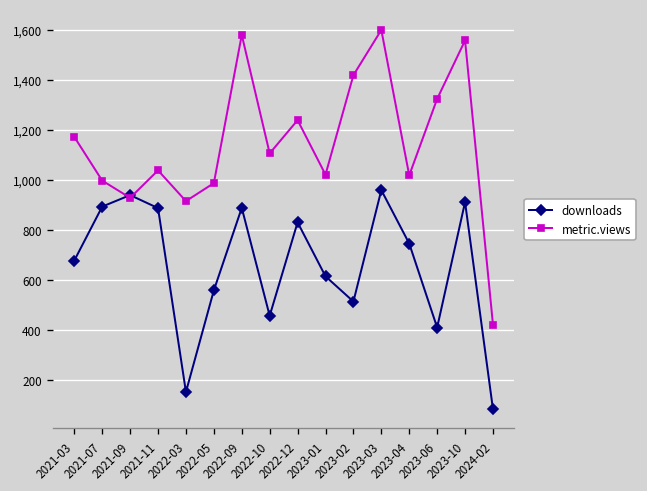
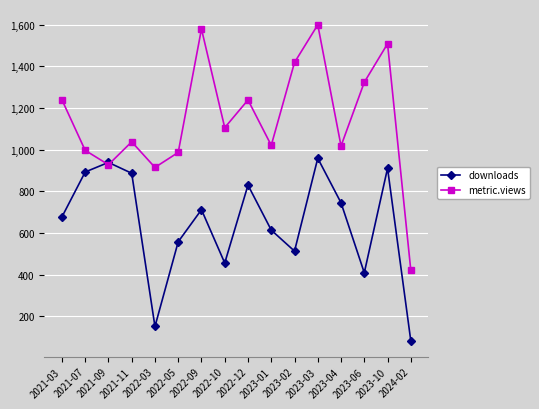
metric.views, 2021-03: 1,170 -> 1,240
downloads, 2022-09: 890 -> 710
metric.views, 2023-10: 1,560 -> 1,510
